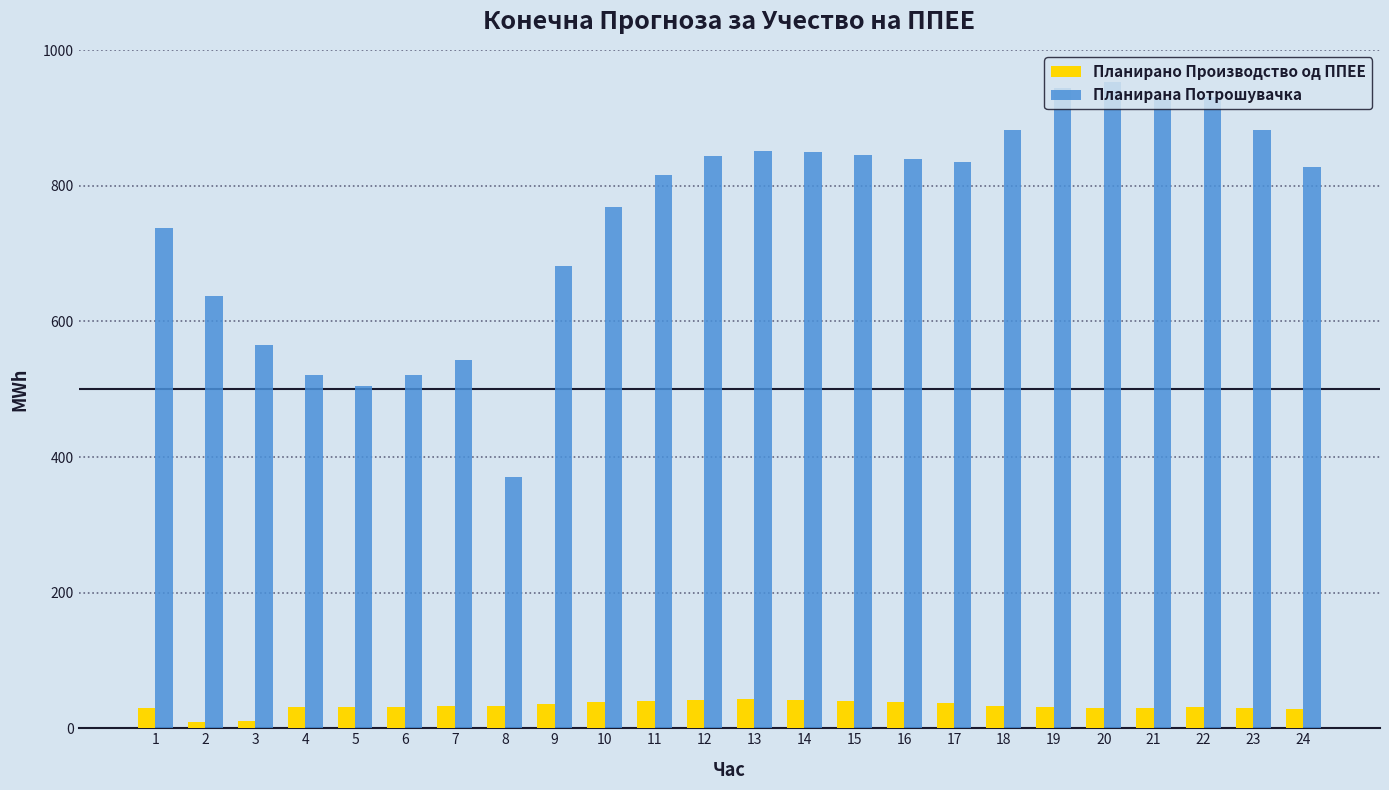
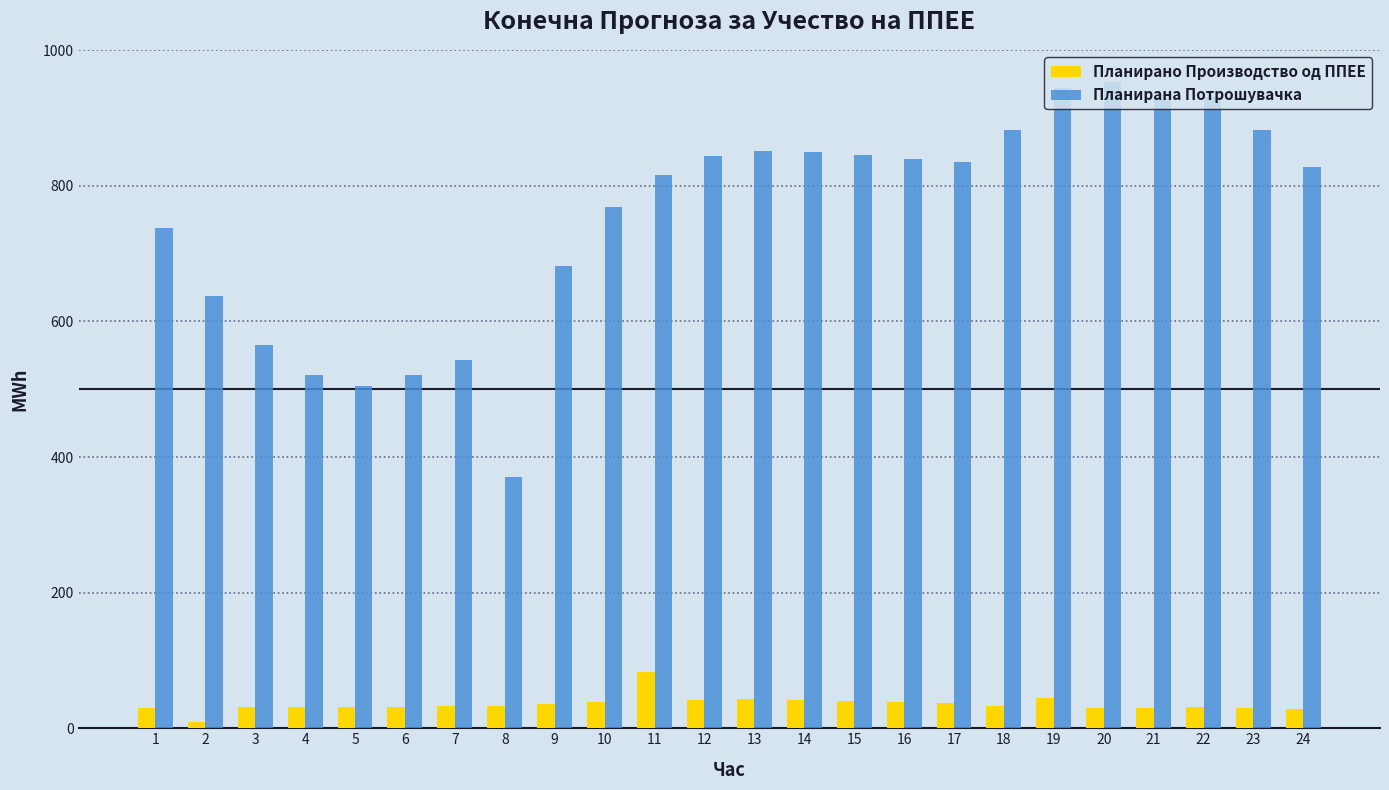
Планирано Производство од ППЕЕ, 3: 10 -> 30
Планирано Производство од ППЕЕ, 11: 40 -> 80
Планирано Производство од ППЕЕ, 19: 30 -> 40
